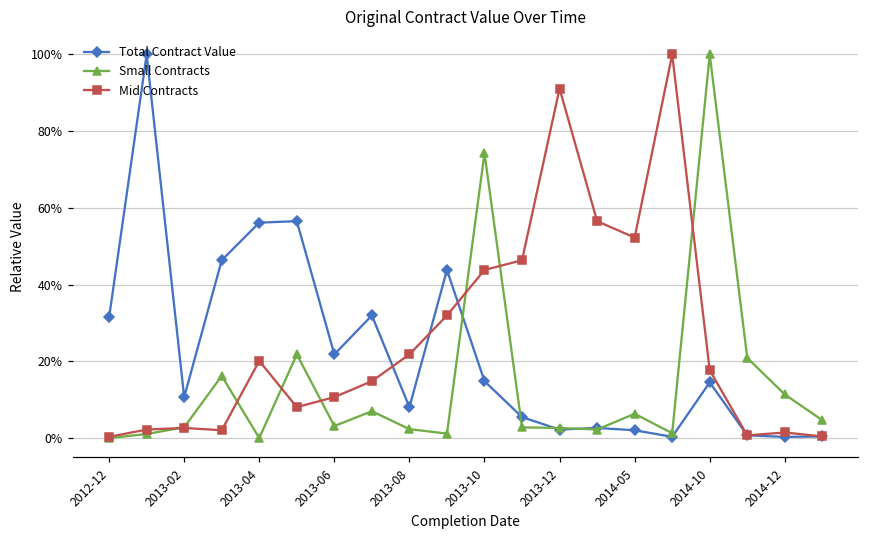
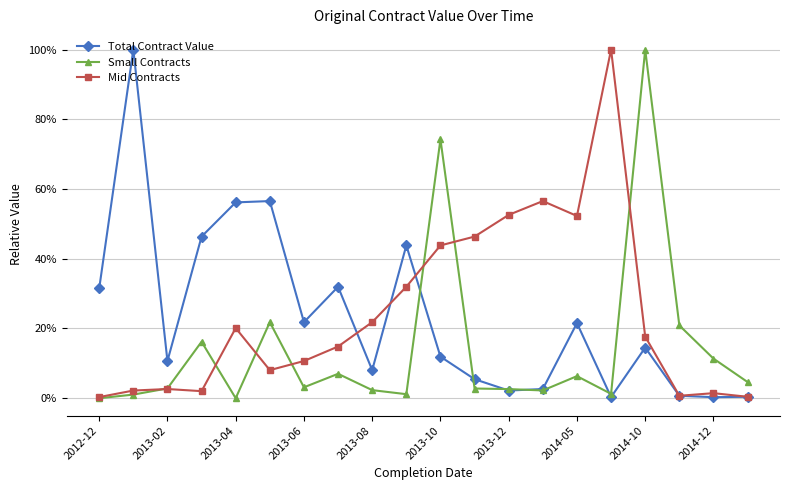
Total Contract Value, 2013-10: 15% -> 12%
Mid Contracts, 2013-12: 91% -> 53%
Total Contract Value, 2014-05: 2% -> 22%
